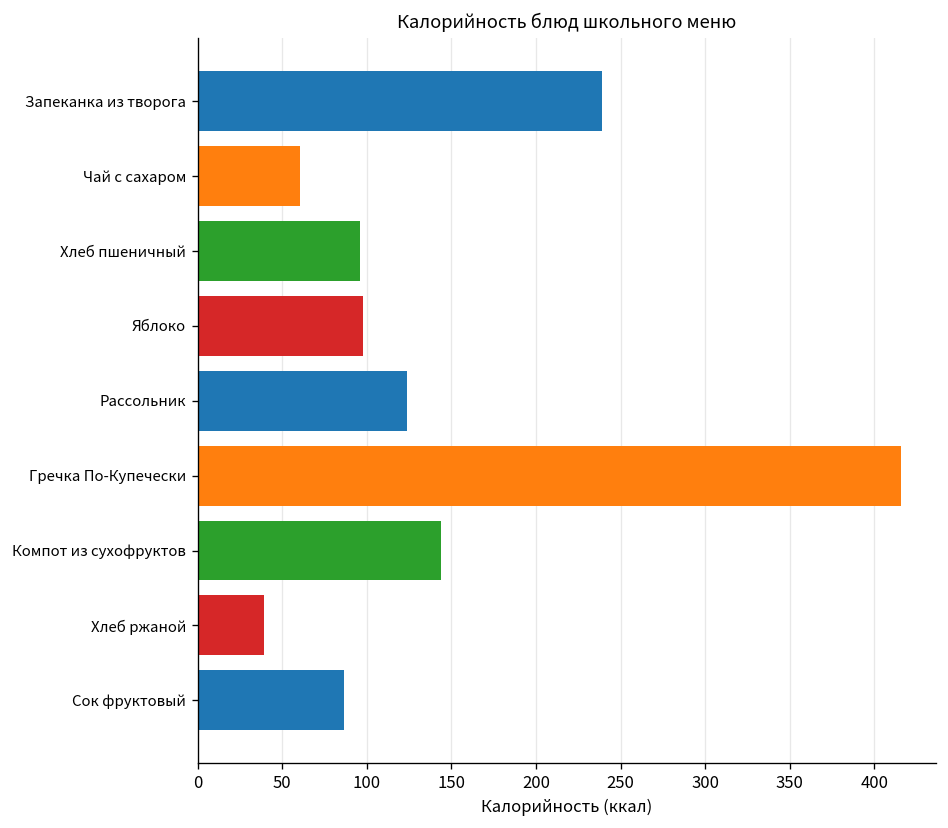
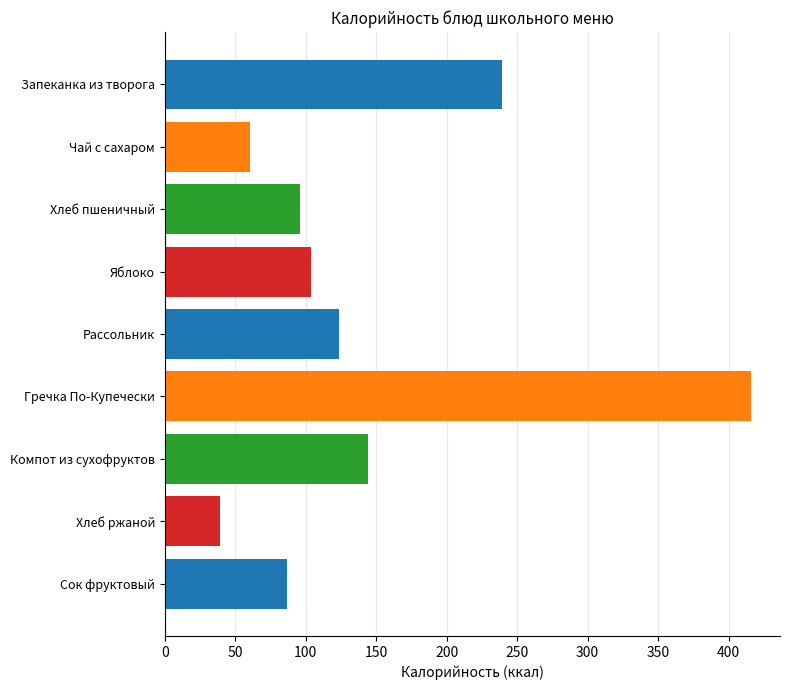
Яблоко: 98 -> 104
